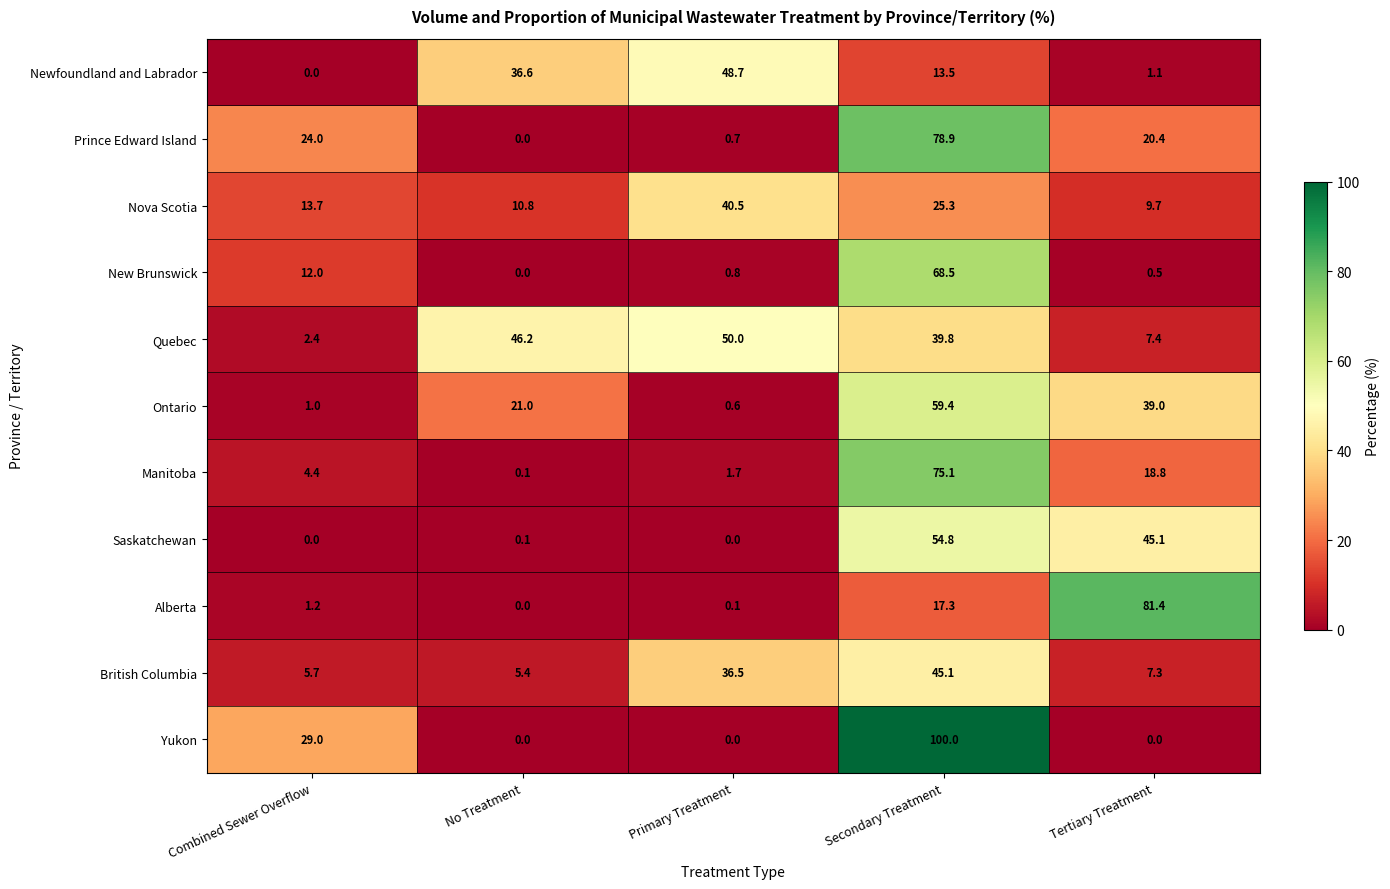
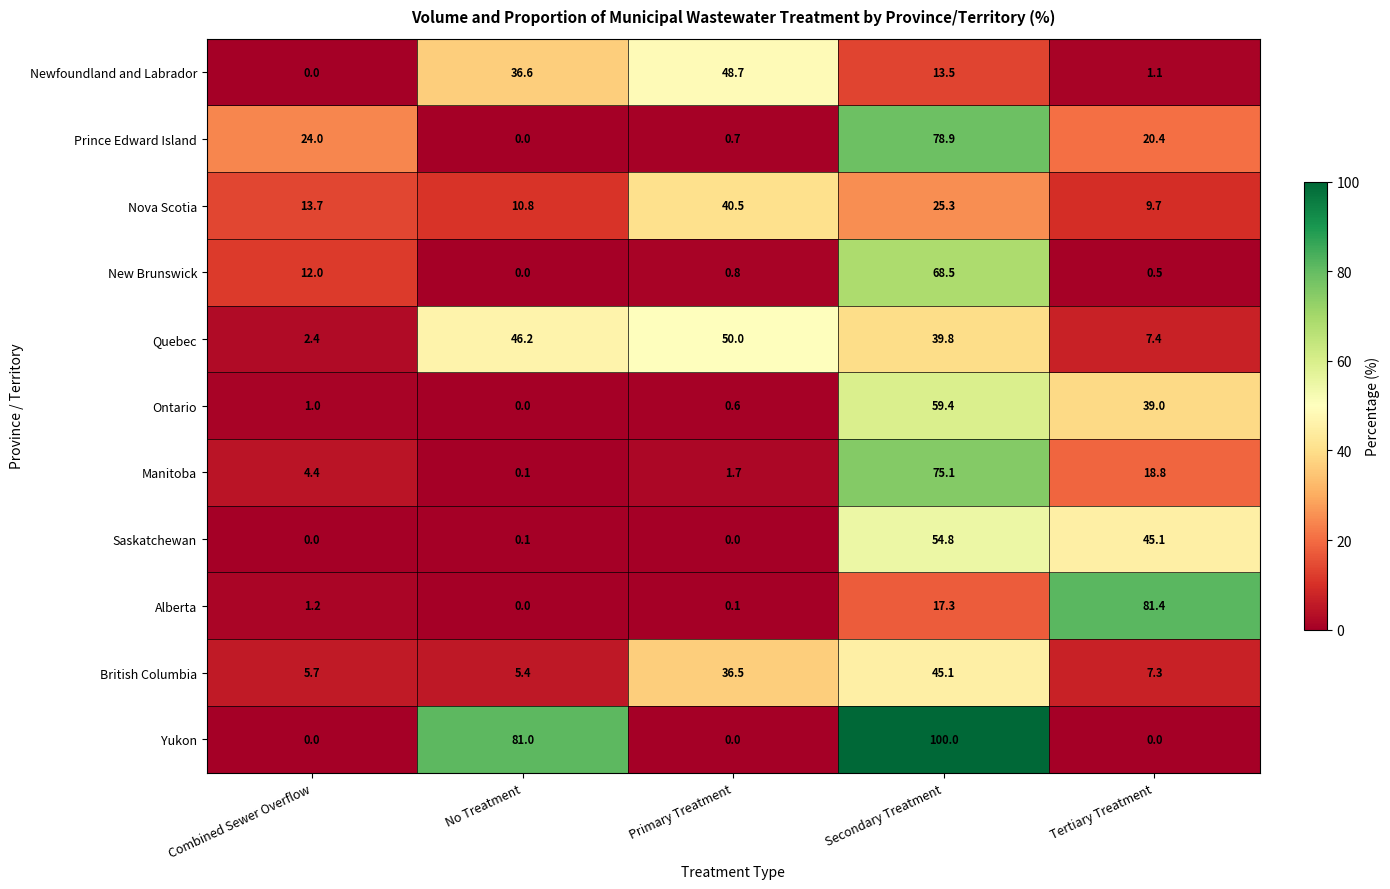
Ontario, No Treatment: 21.0 -> 0.0
Yukon, Combined Sewer Overflow: 29.0 -> 0.0
Yukon, No Treatment: 0.0 -> 81.0
